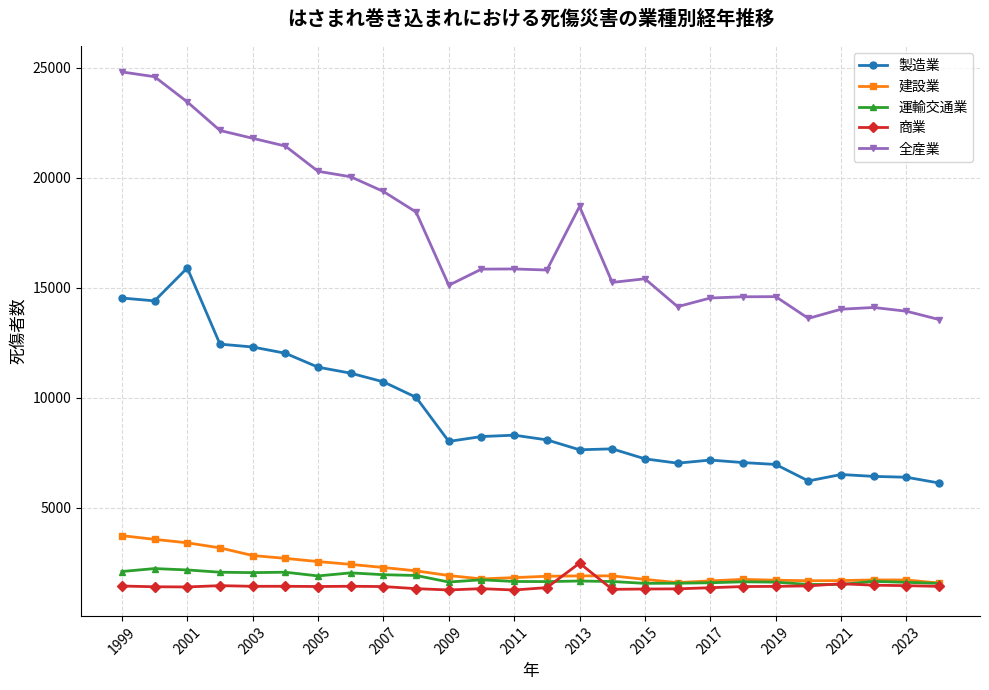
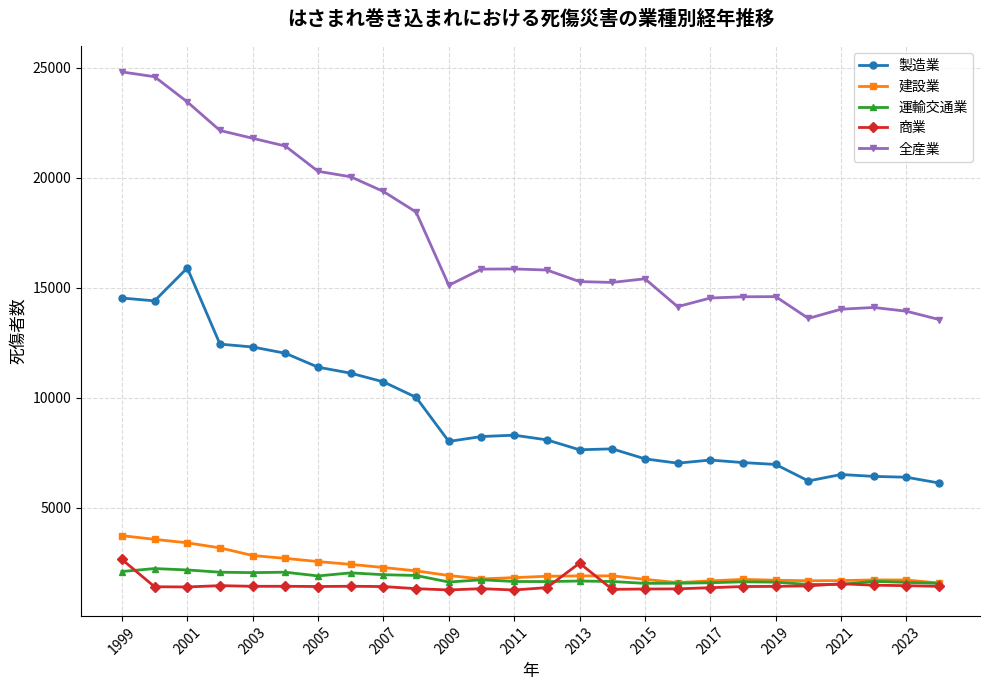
商業, 1999: 1400 -> 2600
全産業, 2013: 18700 -> 15300
